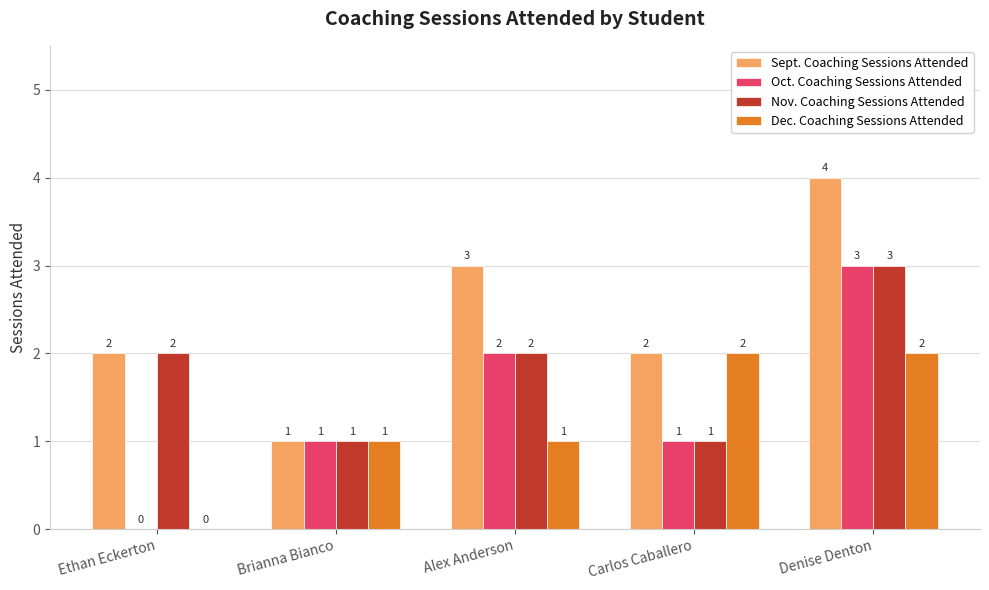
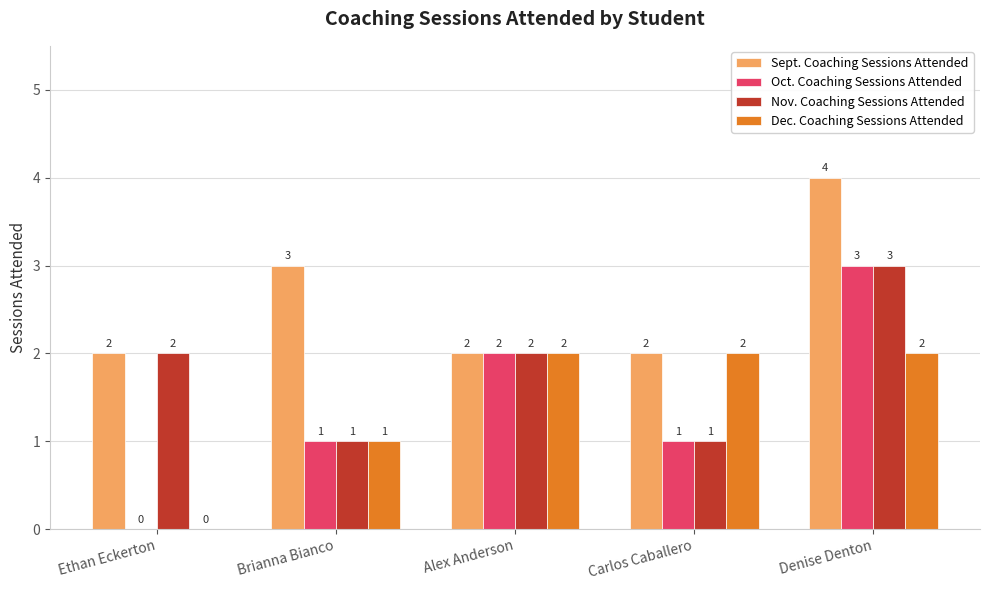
Sept. Coaching Sessions Attended, Brianna Bianco: 1 -> 3
Sept. Coaching Sessions Attended, Alex Anderson: 3 -> 2
Dec. Coaching Sessions Attended, Alex Anderson: 1 -> 2
